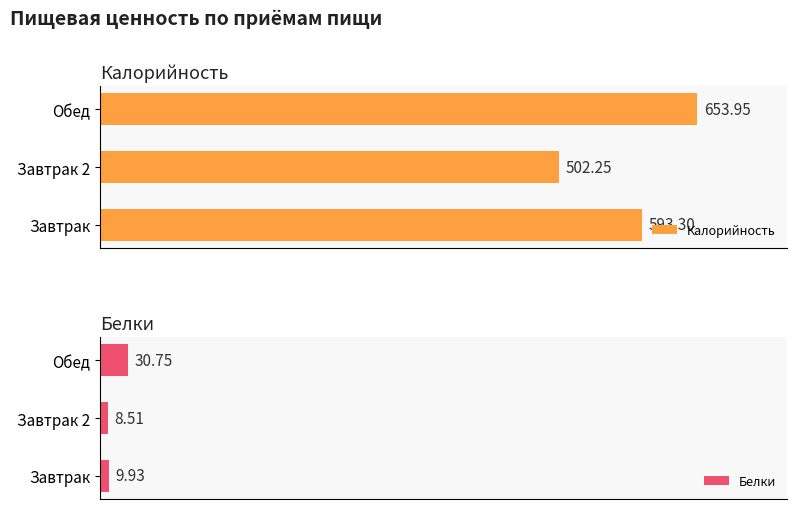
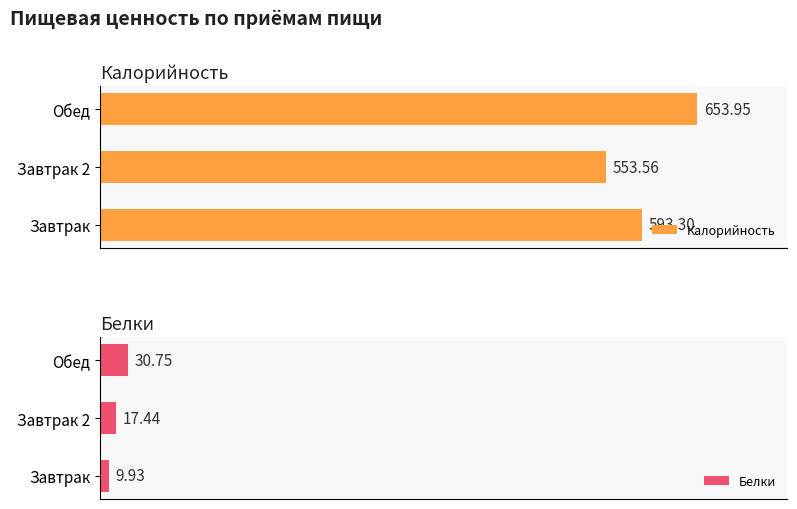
Калорийность, Завтрак 2: 502.25 -> 553.56
Белки, Завтрак 2: 8.51 -> 17.44
